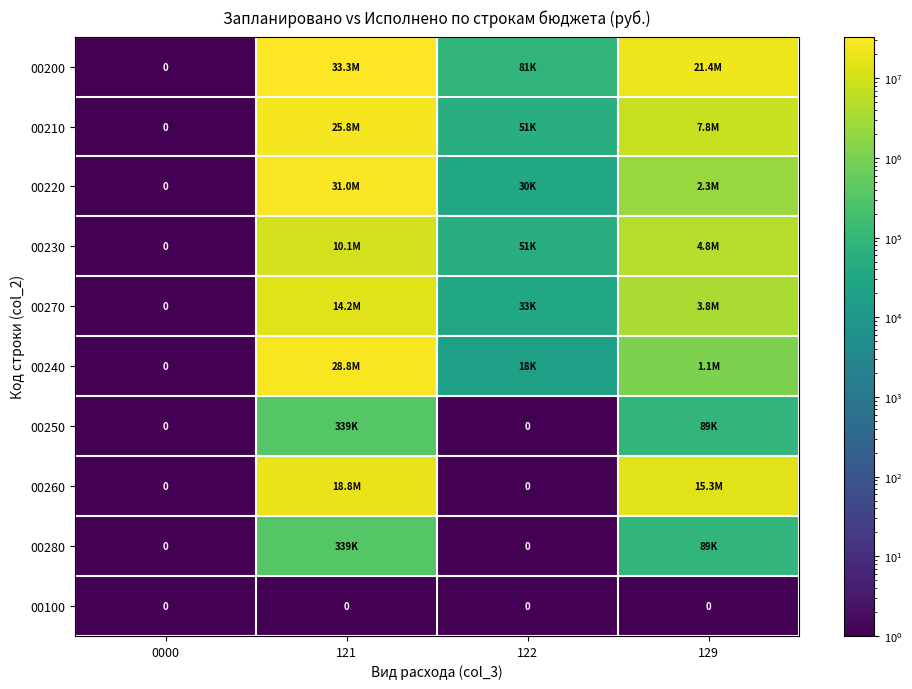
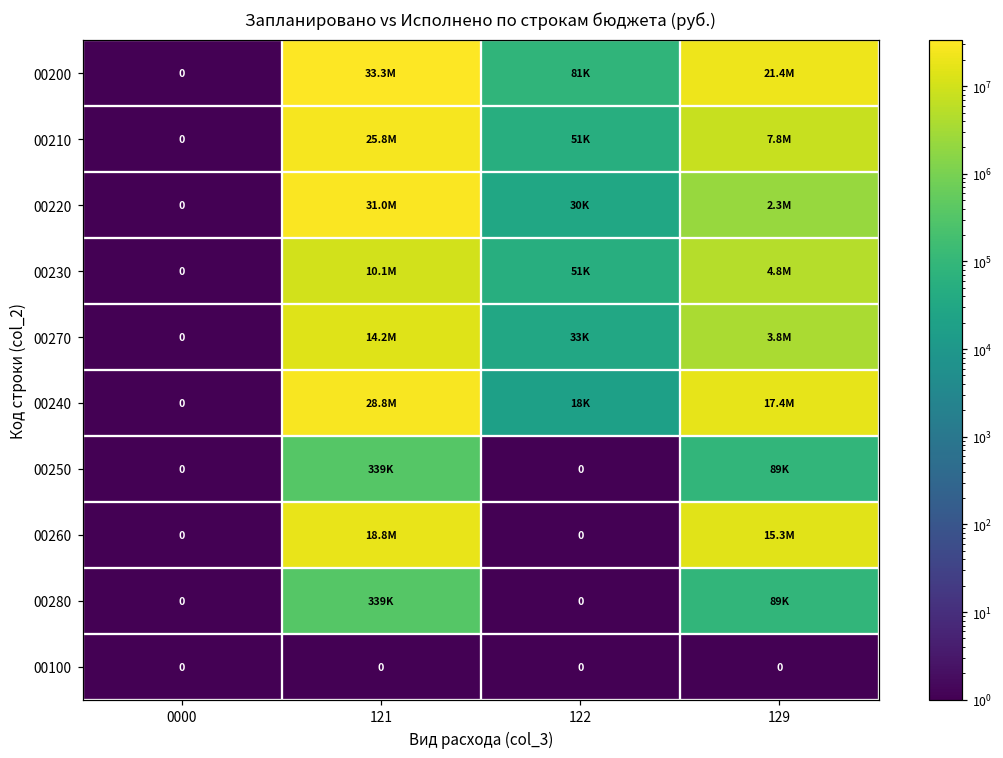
00240, 129: 1.1M -> 17.4M
